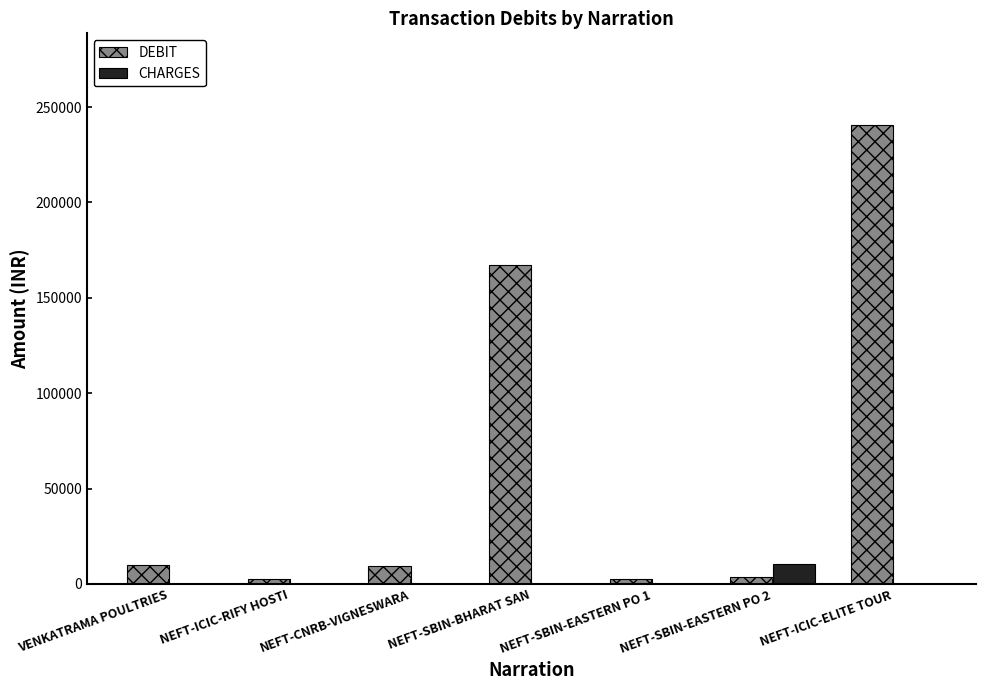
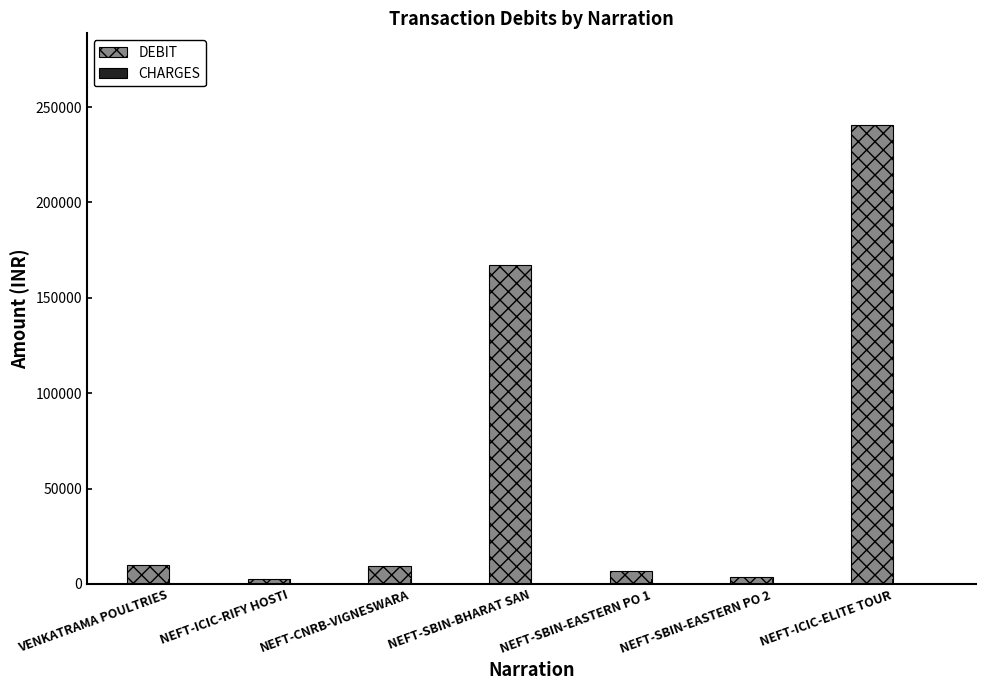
DEBIT, NEFT-SBIN-EASTERN PO 1: 2000 -> 7000
CHARGES, NEFT-SBIN-EASTERN PO 2: 11000 -> 0
